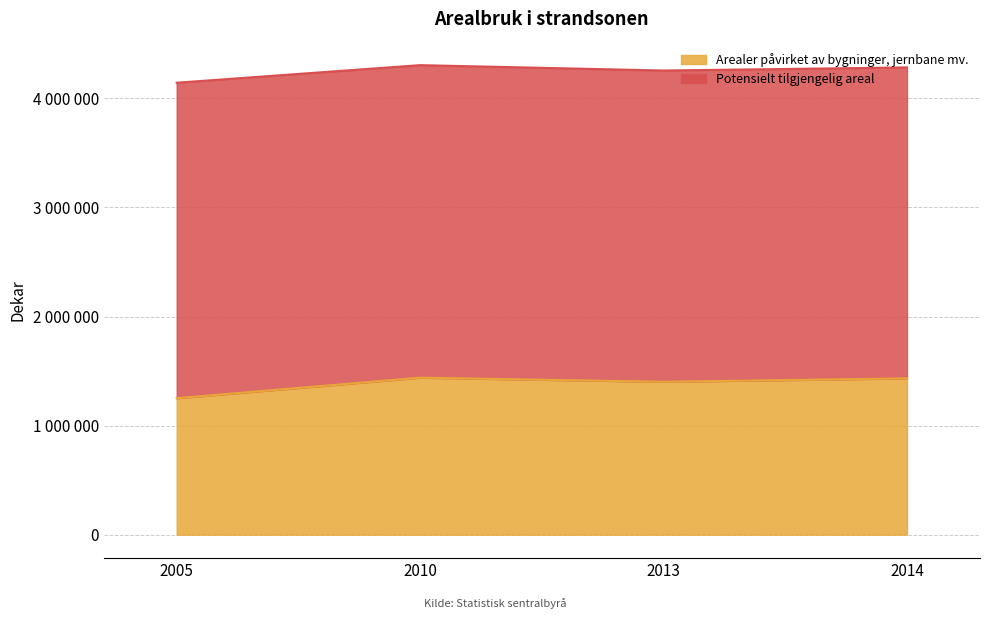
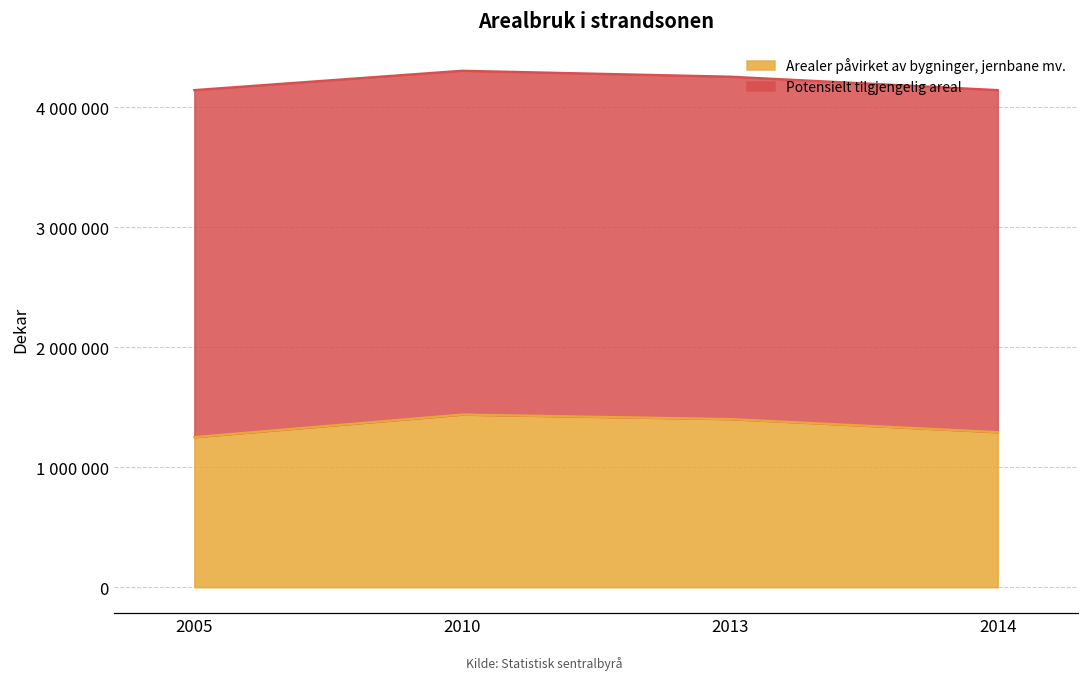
Arealer påvirket av bygninger, jernbane mv., 2014: 1430000 -> 1290000
